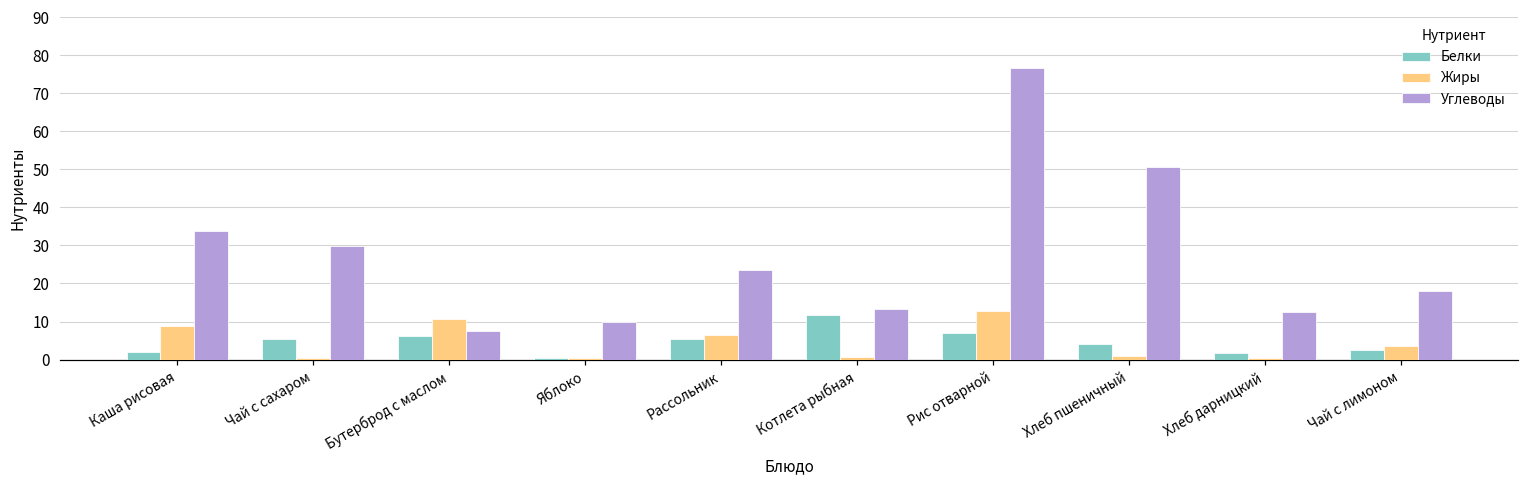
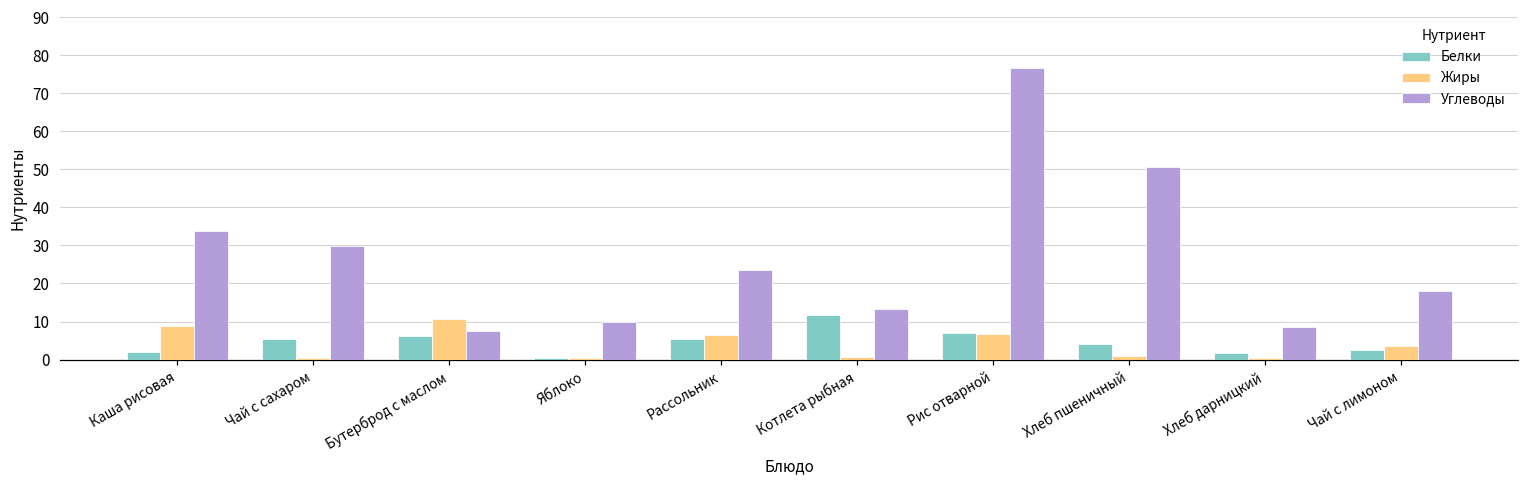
Жиры, Рис отварной: 13 -> 7
Углеводы, Хлеб дарницкий: 13 -> 8
